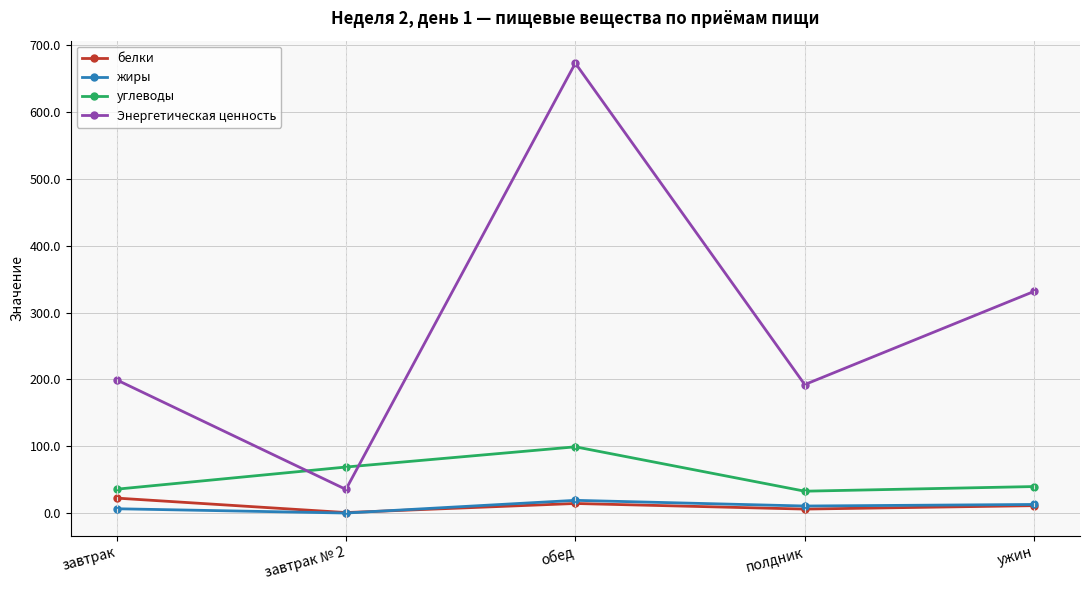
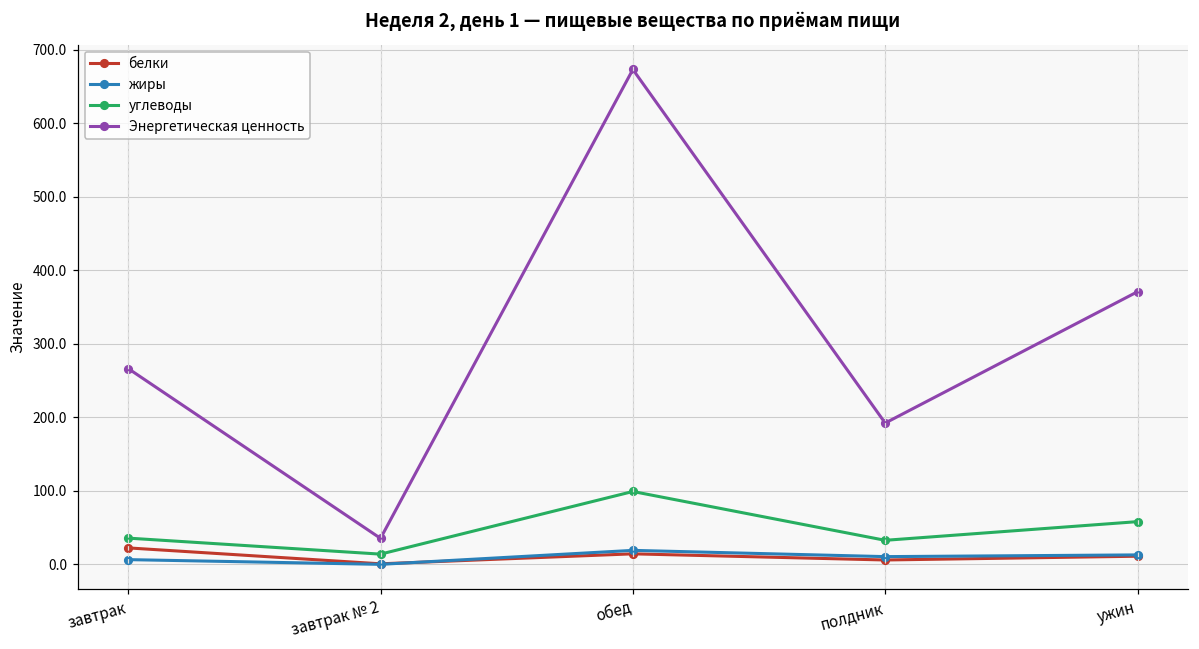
Энергетическая ценность, завтрак: 200 -> 270
углеводы, завтрак № 2: 70 -> 10
углеводы, ужин: 40 -> 60
Энергетическая ценность, ужин: 330 -> 370
